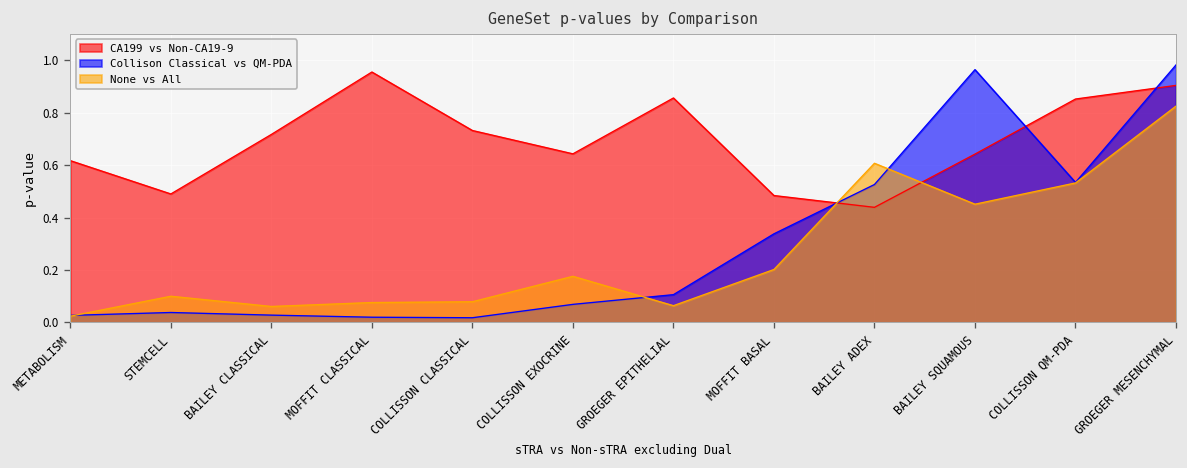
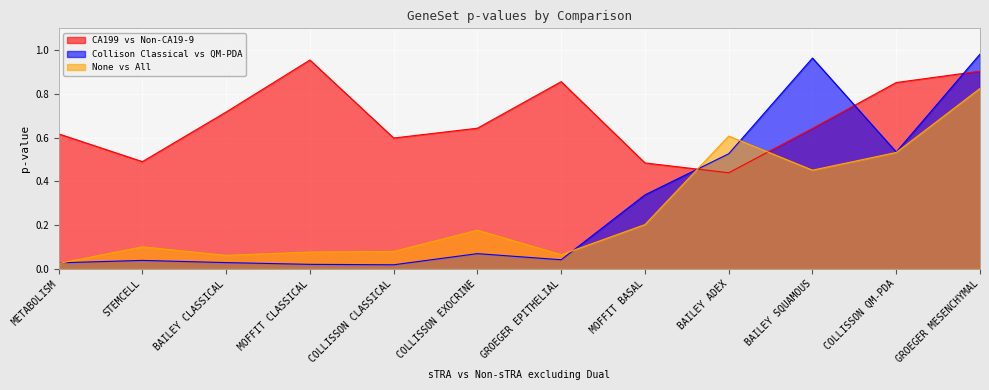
CA199 vs Non-CA19-9, COLLISSON CLASSICAL: 0.73 -> 0.60
Collison Classical vs QM-PDA, GROEGER EPITHELIAL: 0.11 -> 0.04
